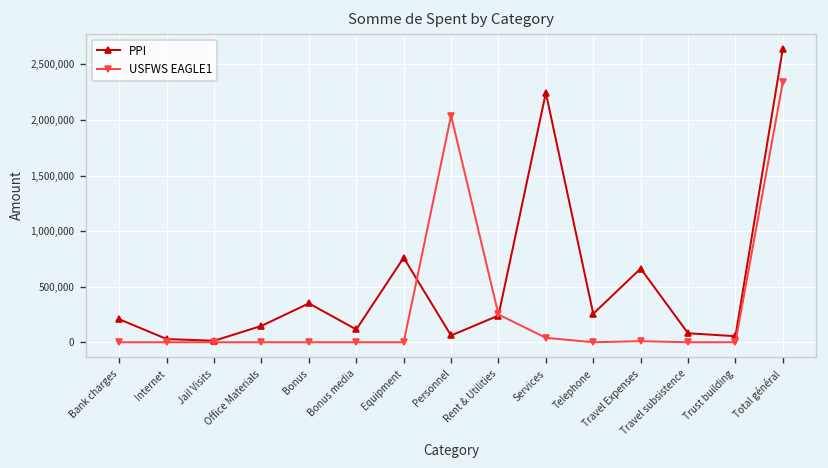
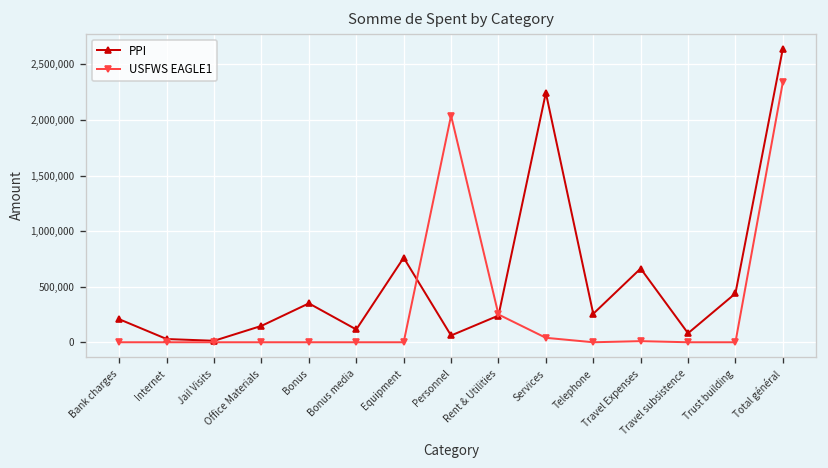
PPI, Trust building: 100,000 -> 400,000
